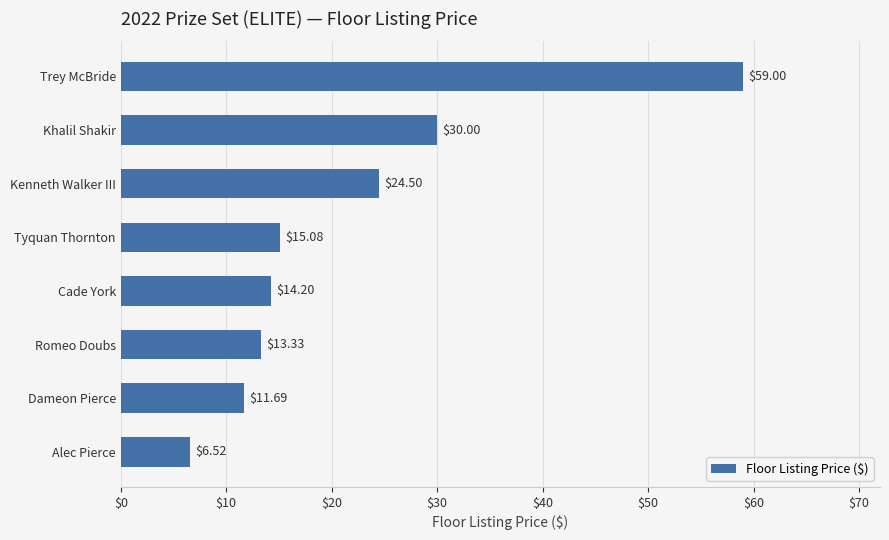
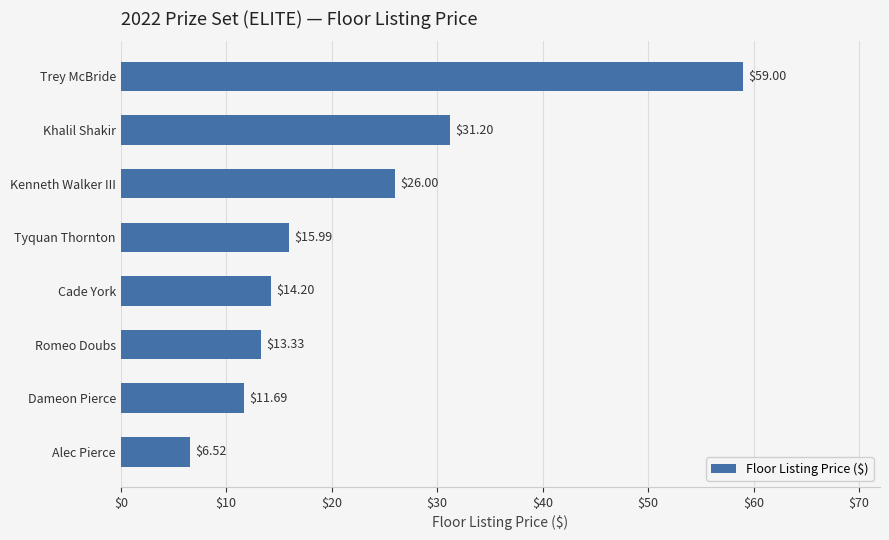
Khalil Shakir: $30.00 -> $31.20
Kenneth Walker III: $24.50 -> $26.00
Tyquan Thornton: $15.08 -> $15.99
